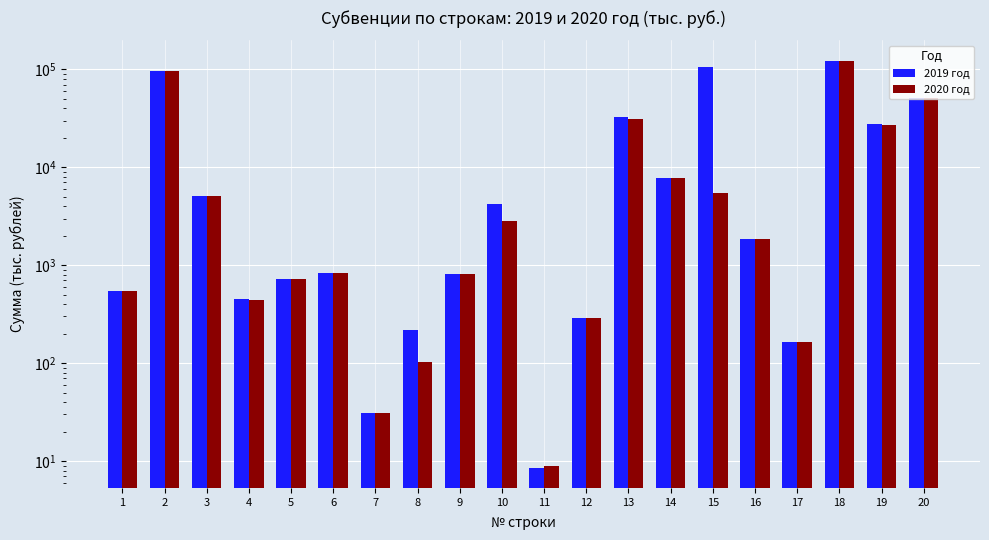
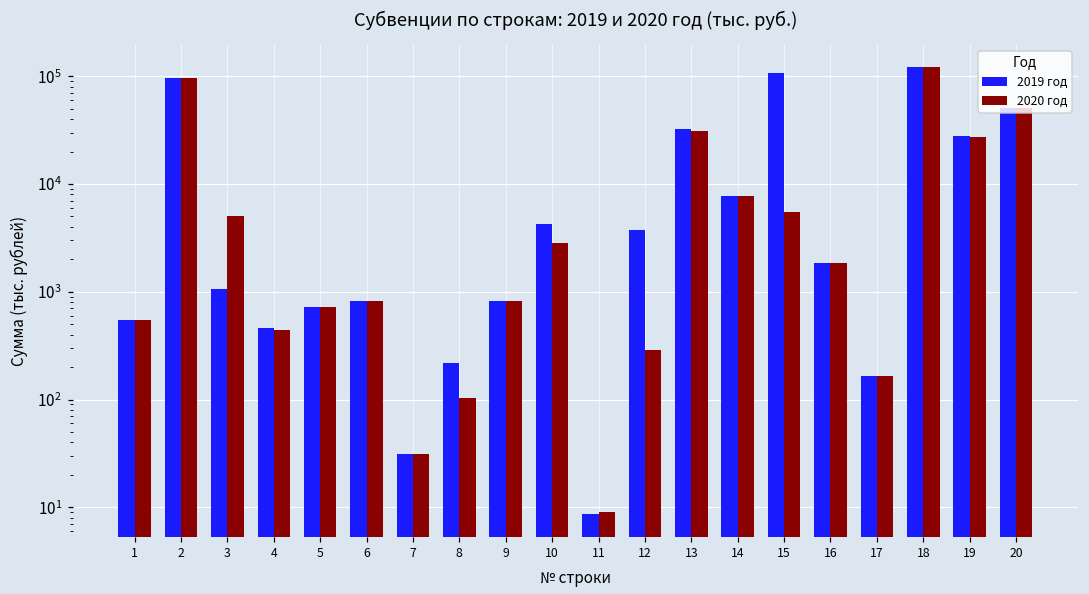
2019 год, 3: 5000 -> 1100
2019 год, 12: 290 -> 3700
